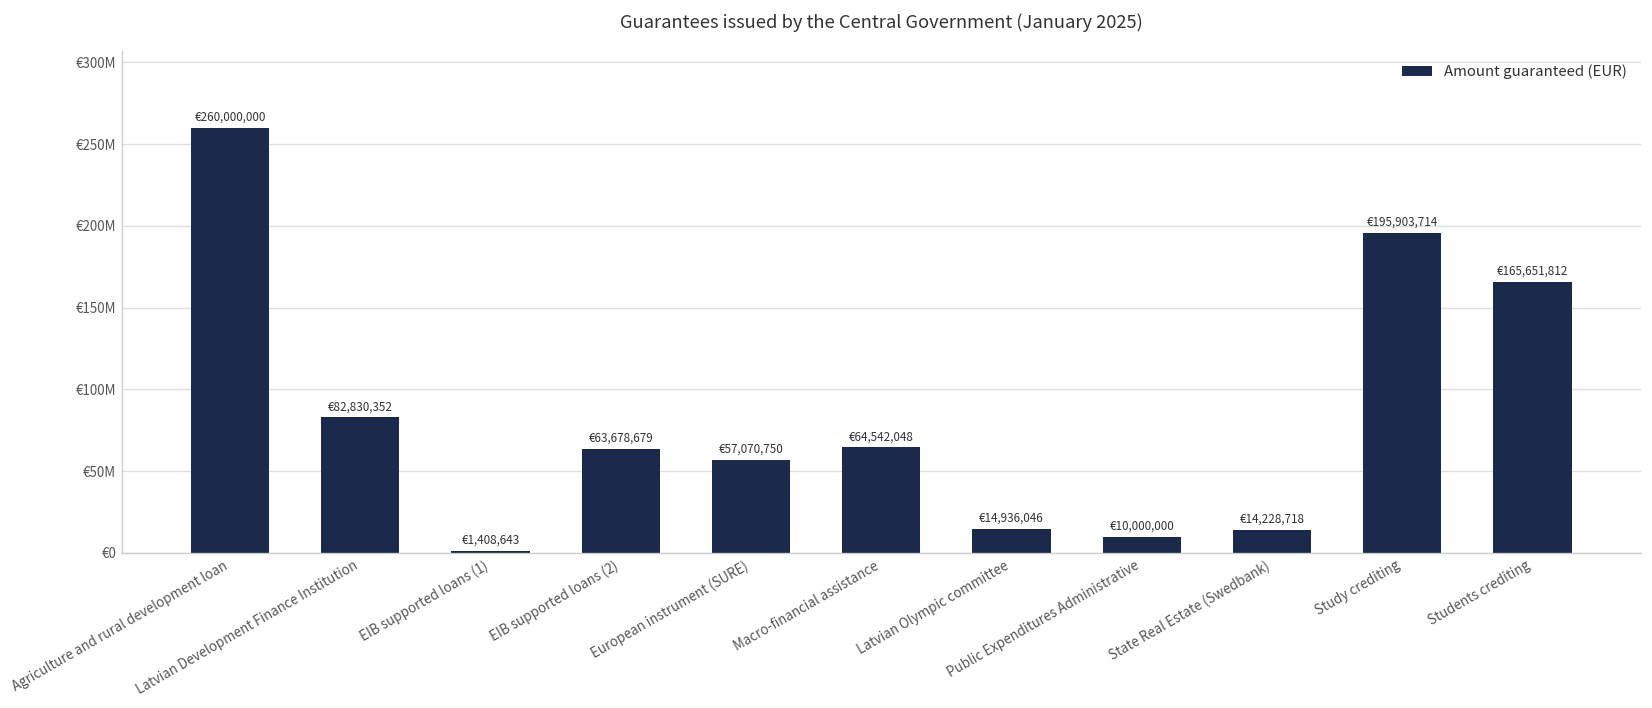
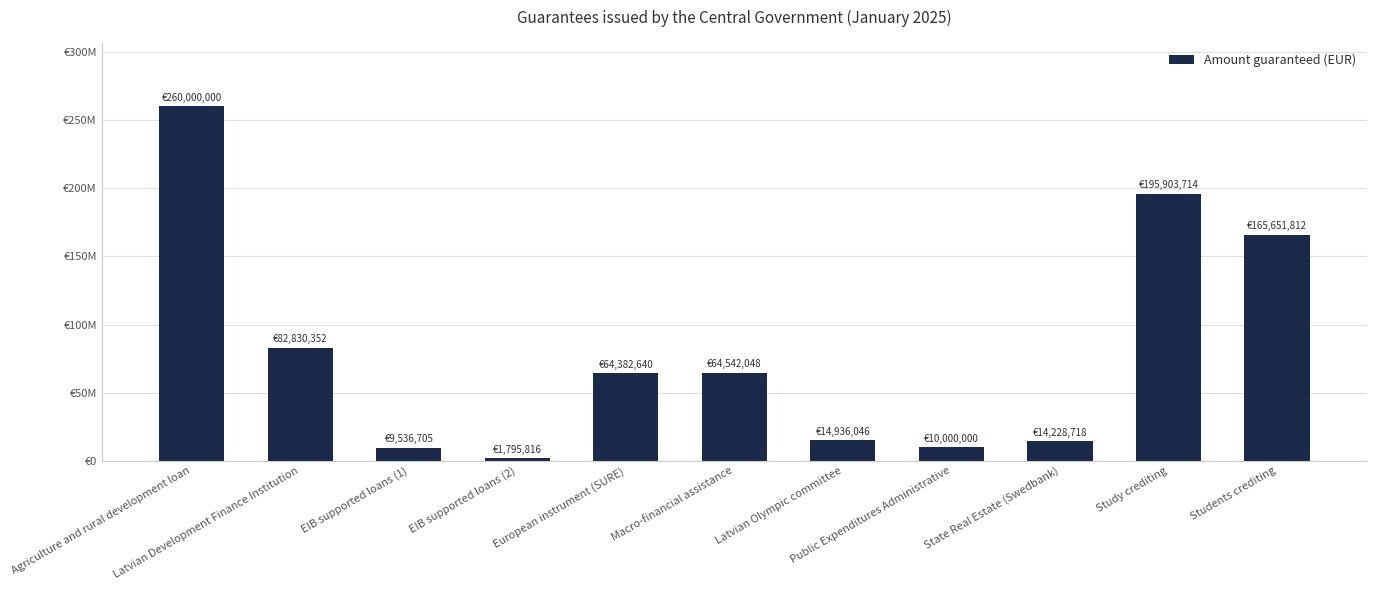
EIB supported loans (1): €1,408,643 -> €9,536,705
EIB supported loans (2): €63,678,679 -> €1,795,816
European instrument (SURE): €57,070,750 -> €64,382,640
